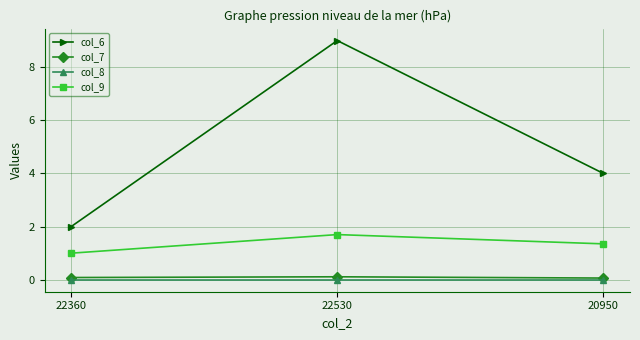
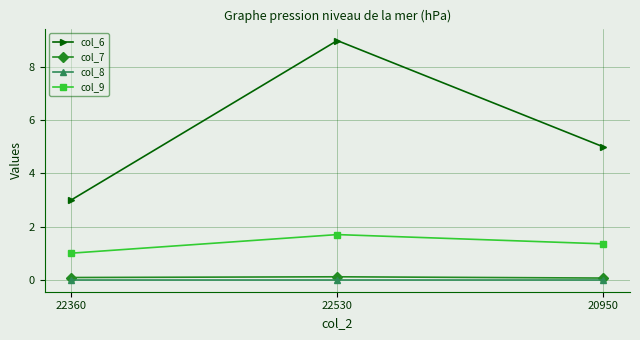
col_6, 22360: 2 -> 3
col_6, 20950: 4 -> 5
